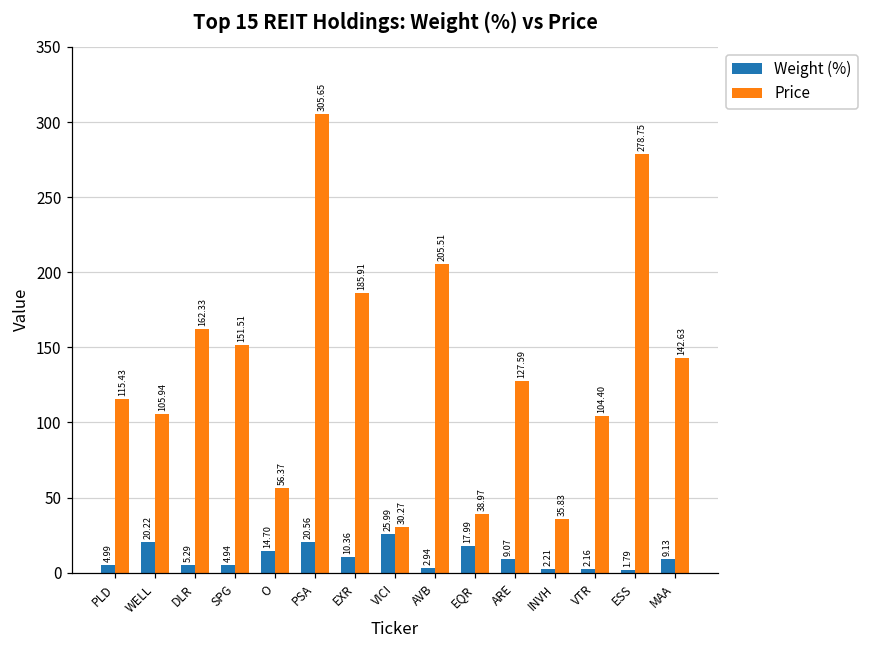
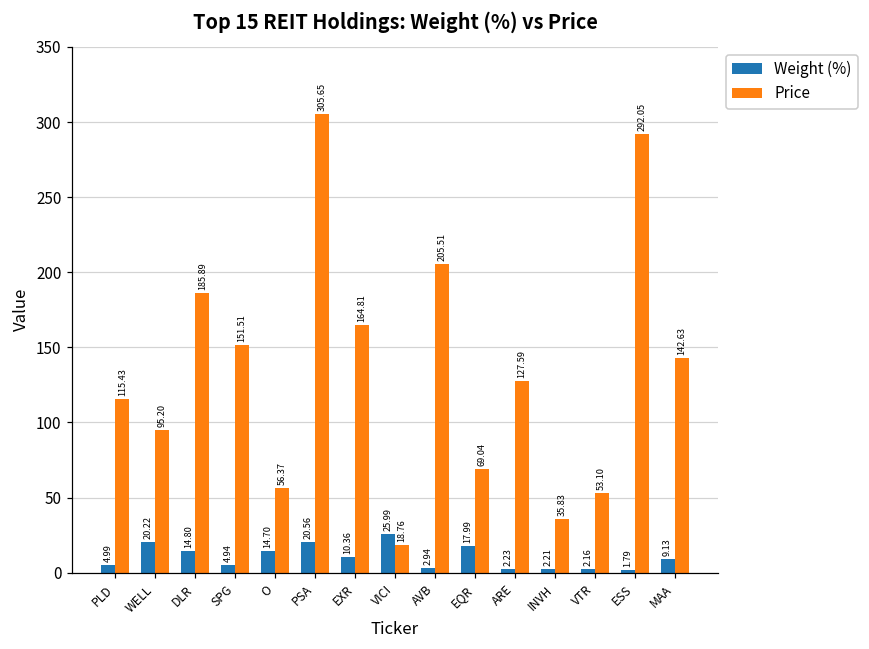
Price, WELL: 105.94 -> 95.20
Weight (%), DLR: 5.29 -> 14.80
Price, DLR: 162.33 -> 185.89
Price, EXR: 185.91 -> 164.81
Price, VICI: 30.27 -> 18.76
Price, EQR: 38.97 -> 69.04
Weight (%), ARE: 9.07 -> 2.23
Price, VTR: 104.40 -> 53.10
Price, ESS: 278.75 -> 292.05
